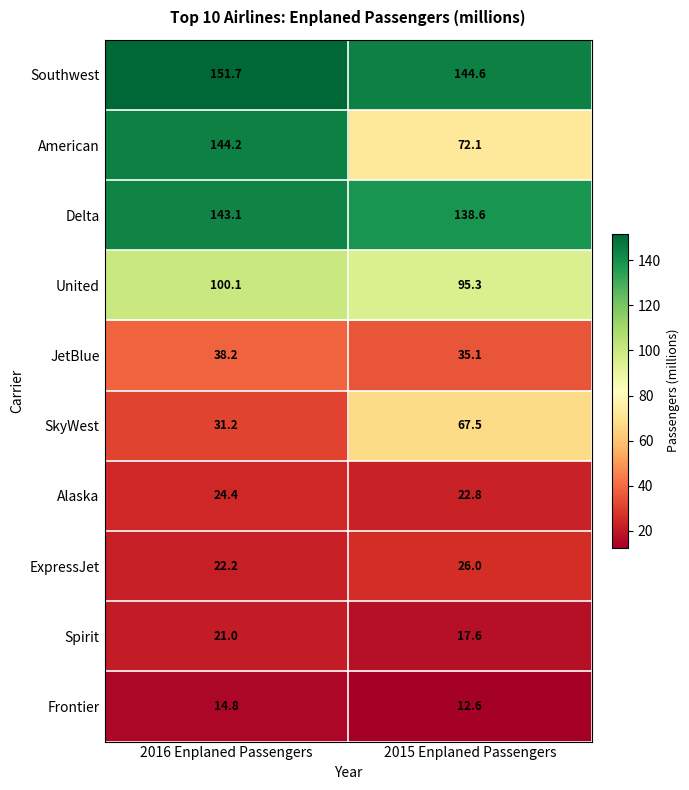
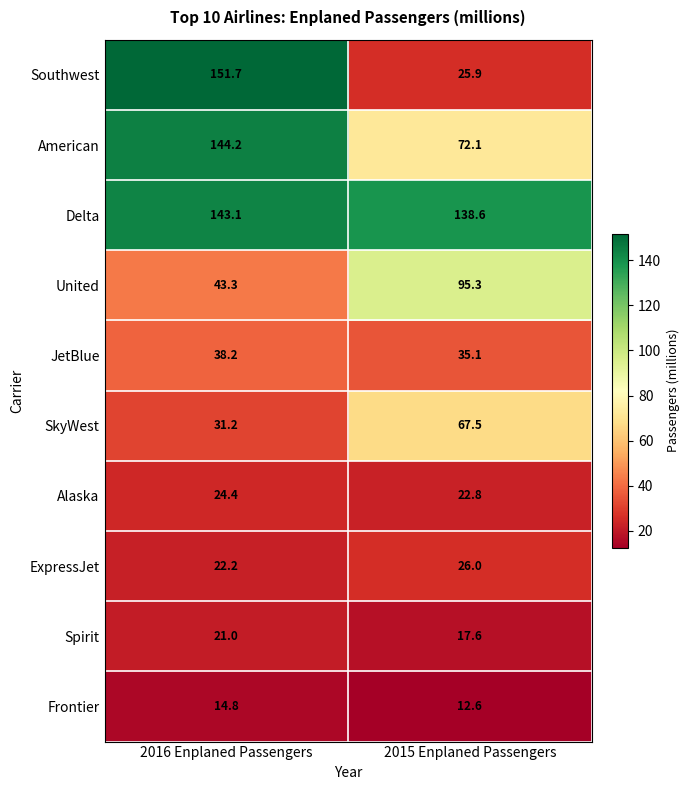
Southwest, 2015 Enplaned Passengers: 144.6 -> 25.9
United, 2016 Enplaned Passengers: 100.1 -> 43.3
